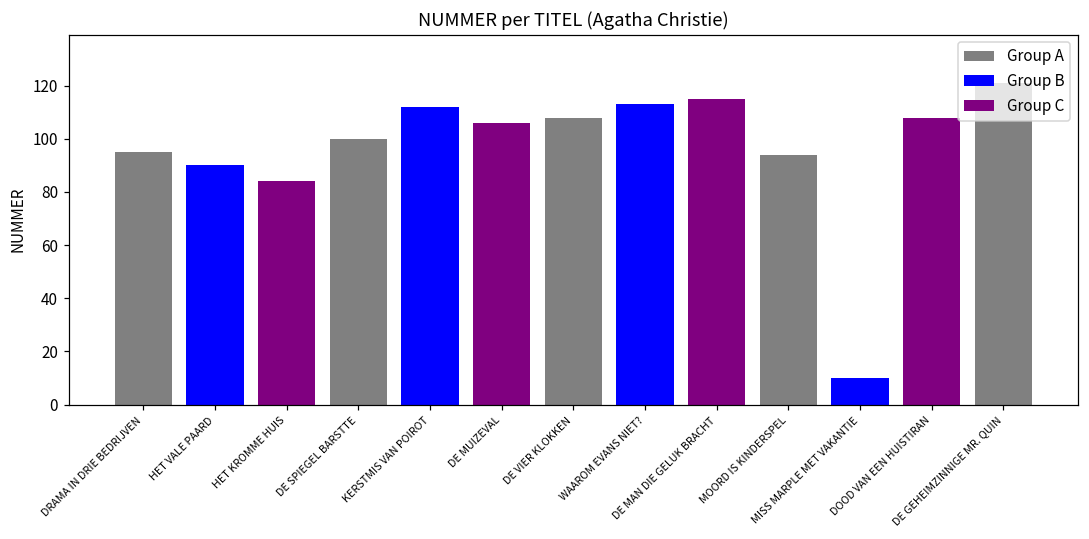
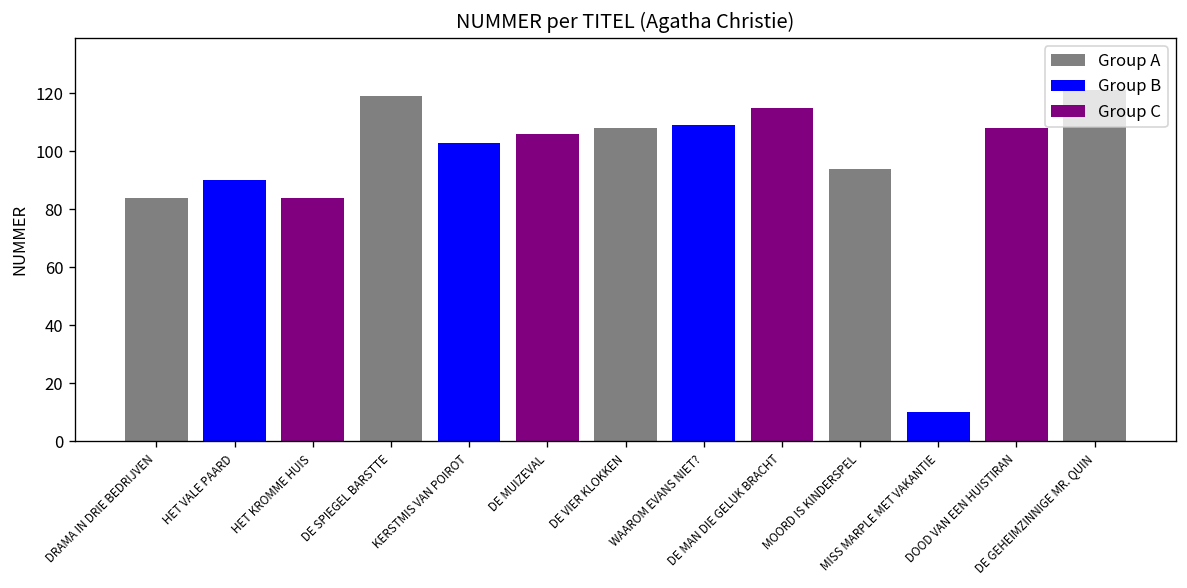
DRAMA IN DRIE BEDRIJVEN: 95 -> 84
DE SPIEGEL BARSTTE: 100 -> 119
KERSTMIS VAN POIROT: 112 -> 103
WAAROM EVANS NIET?: 113 -> 109
